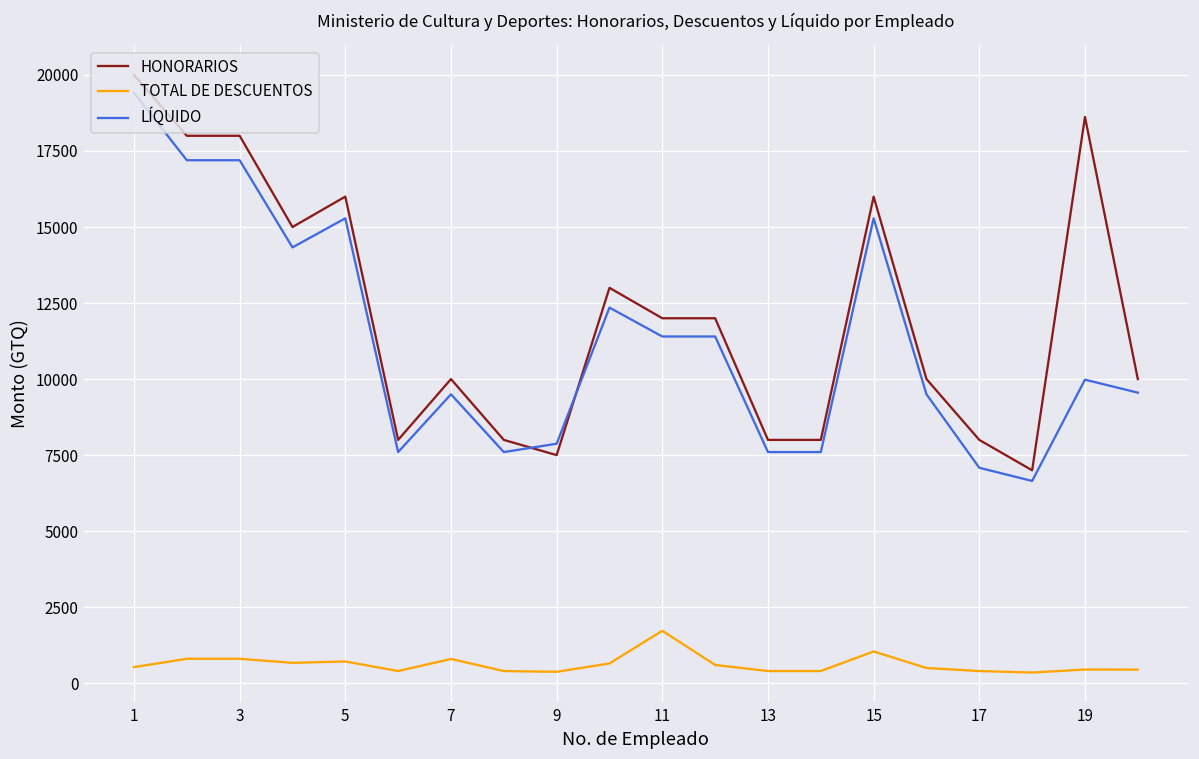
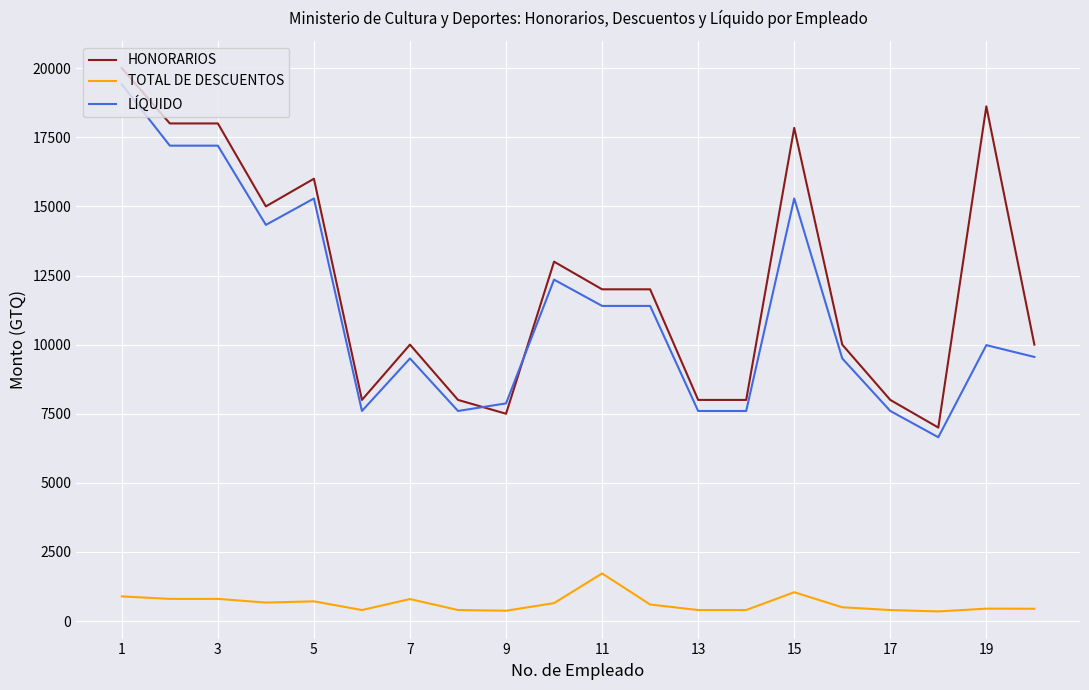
TOTAL DE DESCUENTOS, 1: 500 -> 900
HONORARIOS, 15: 16000 -> 17800
LÍQUIDO, 17: 7100 -> 7600
